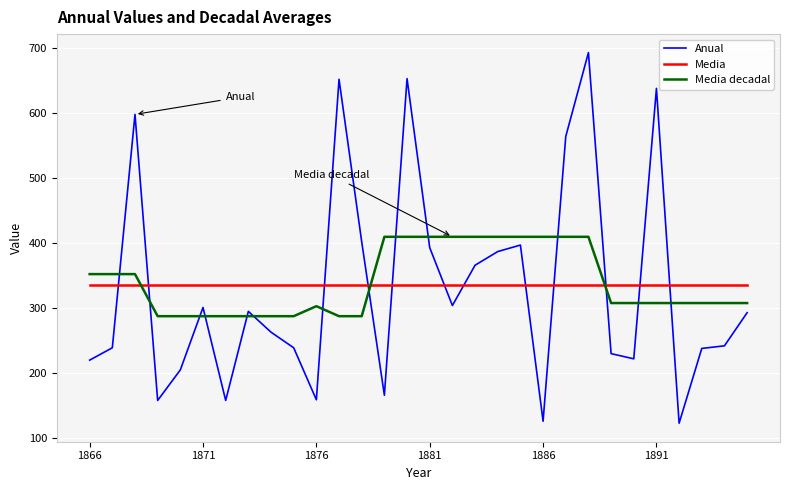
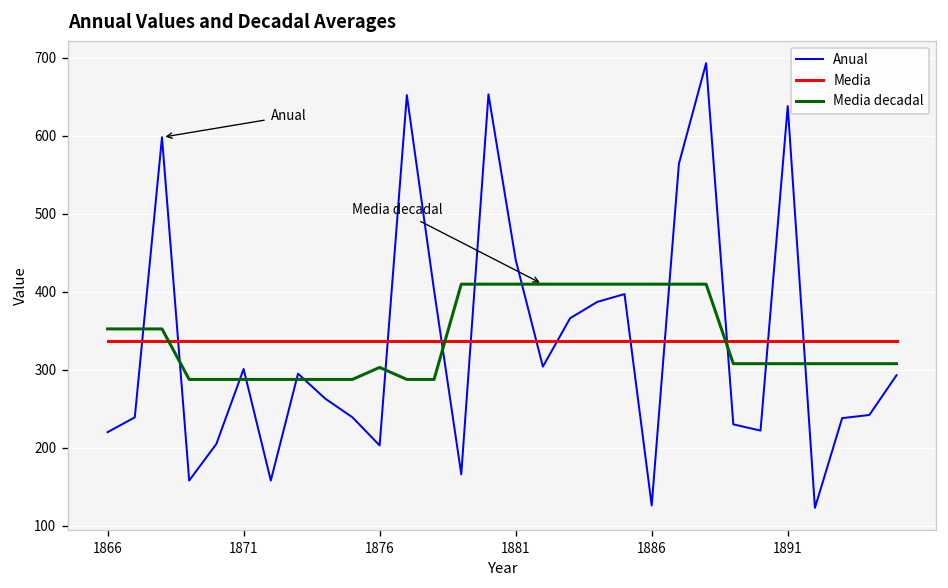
Anual, 1876: 160 -> 200
Anual, 1881: 390 -> 440
